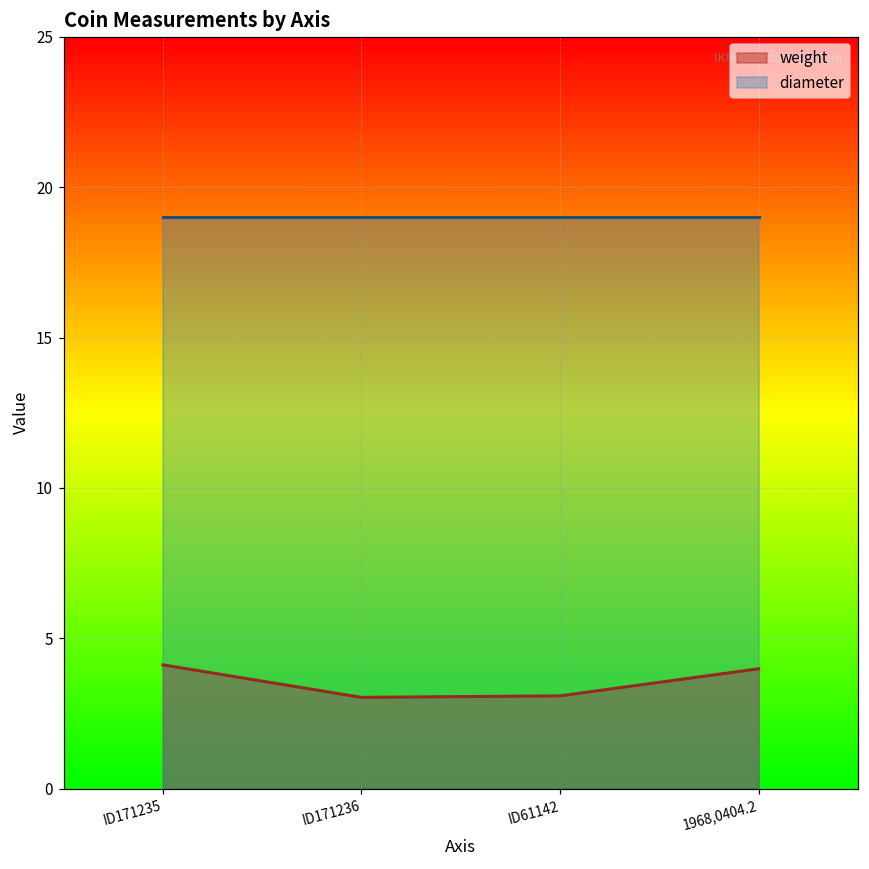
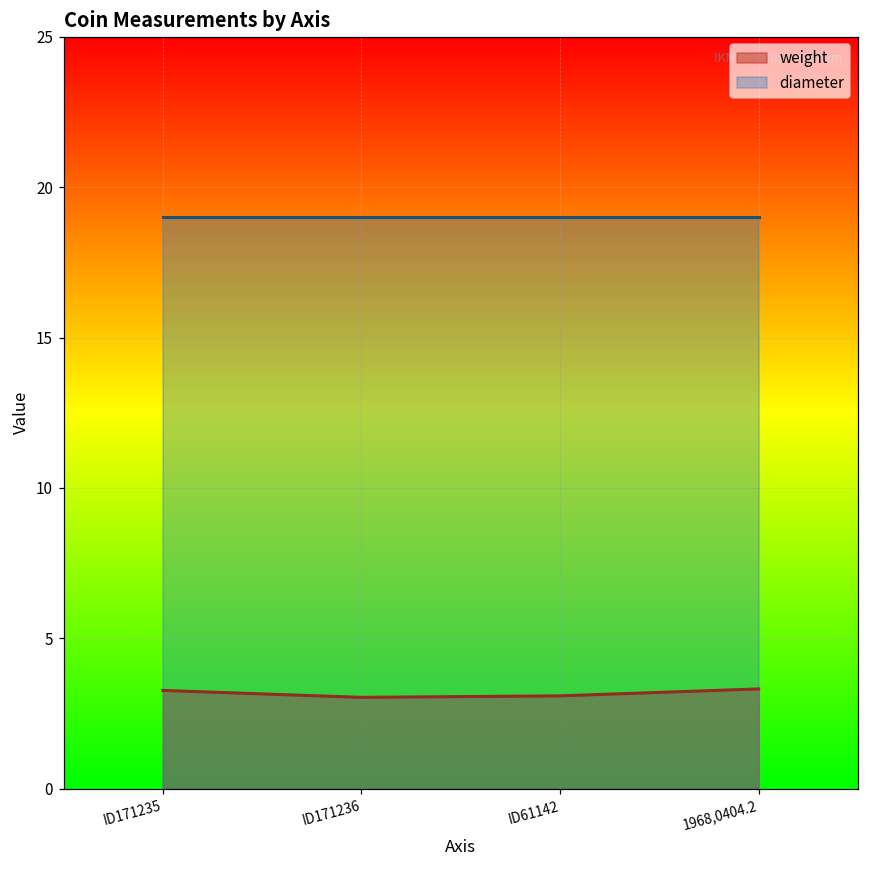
weight, ID171235: 4.1 -> 3.3
weight, 1968,0404.2: 4.0 -> 3.3
